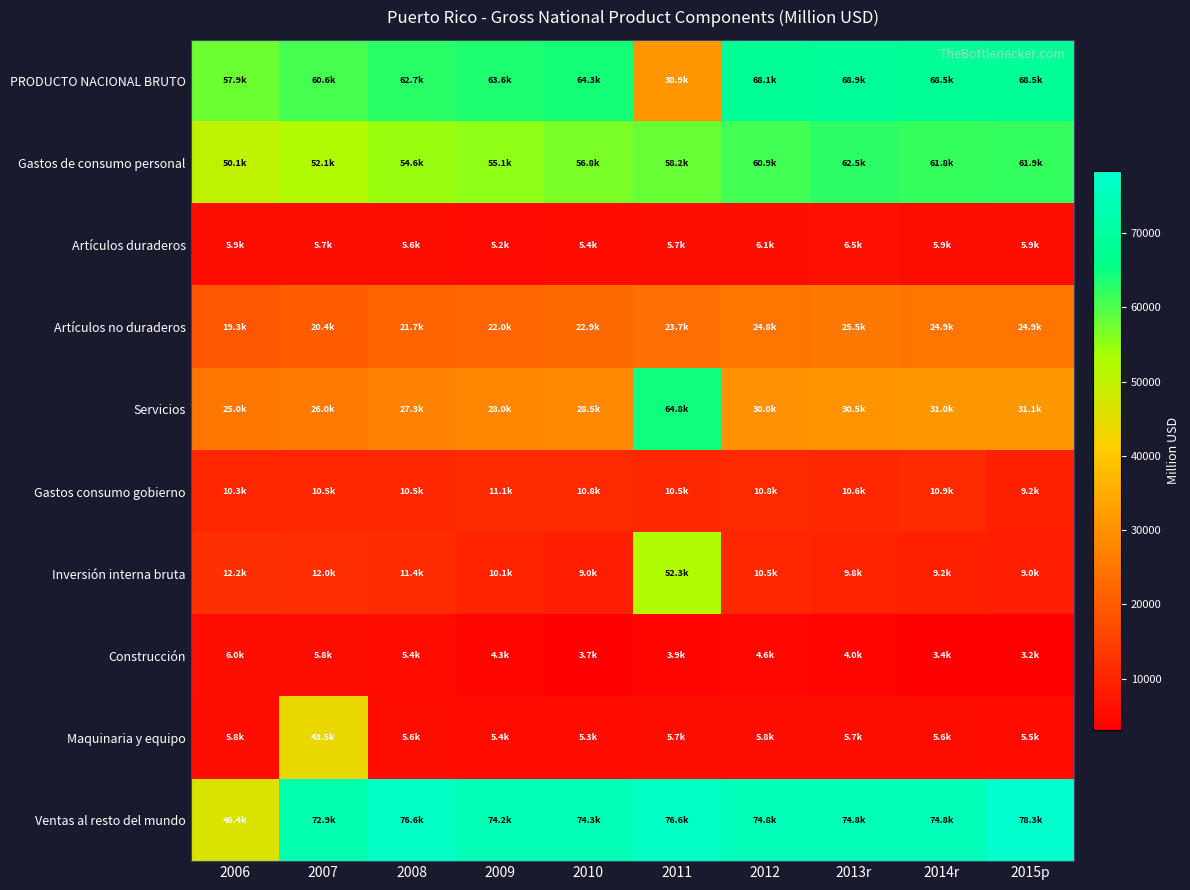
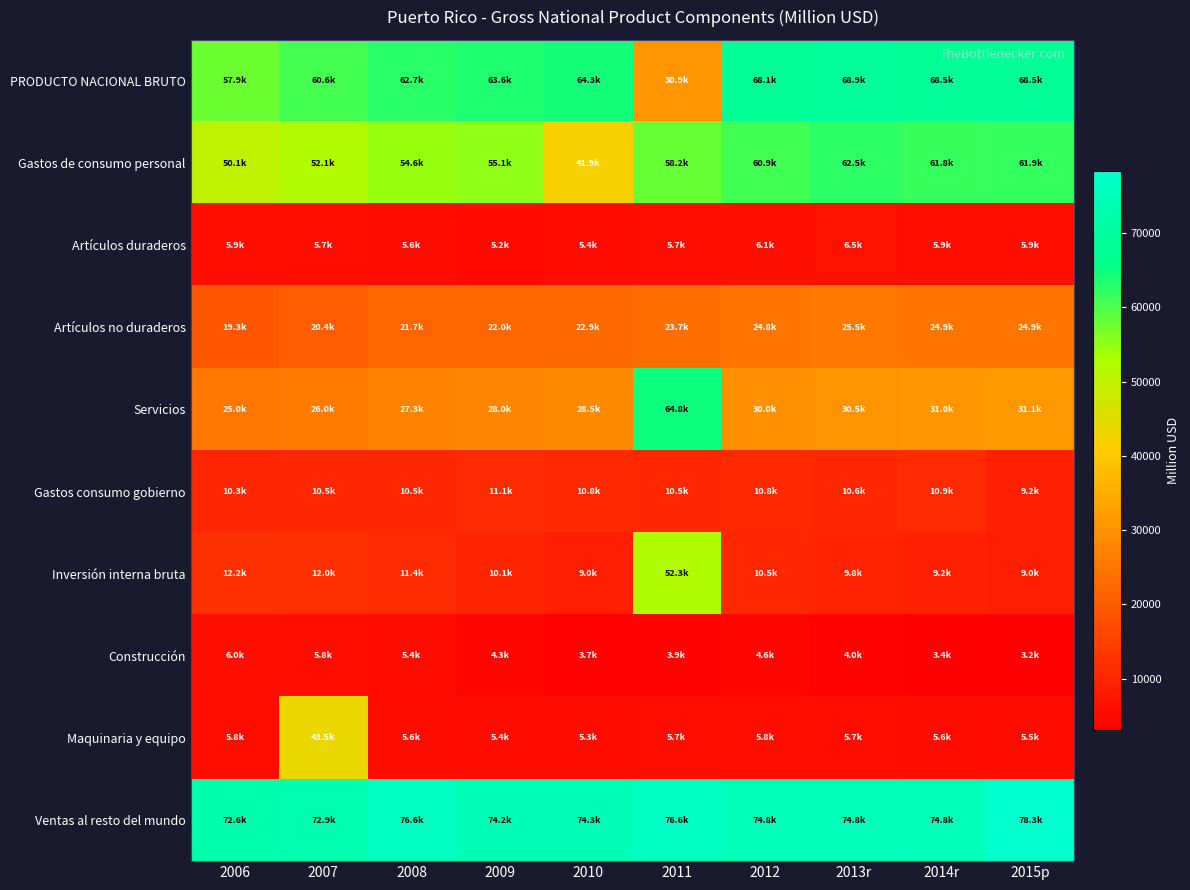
Gastos de consumo personal, 2010: 56.8k -> 41.9k
Ventas al resto del mundo, 2006: 46.4k -> 72.6k
